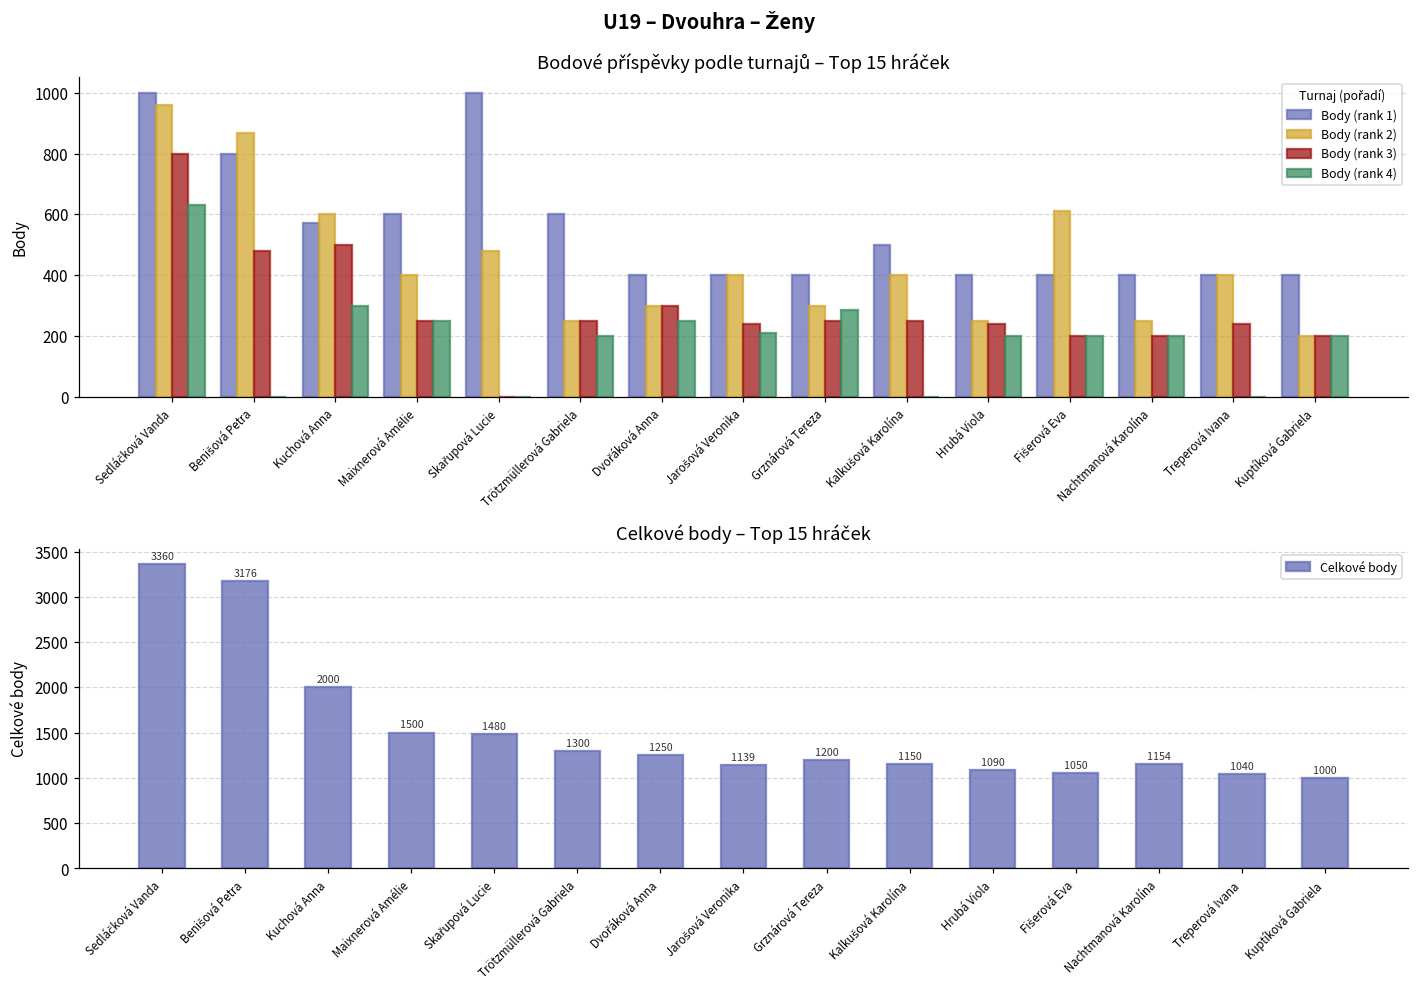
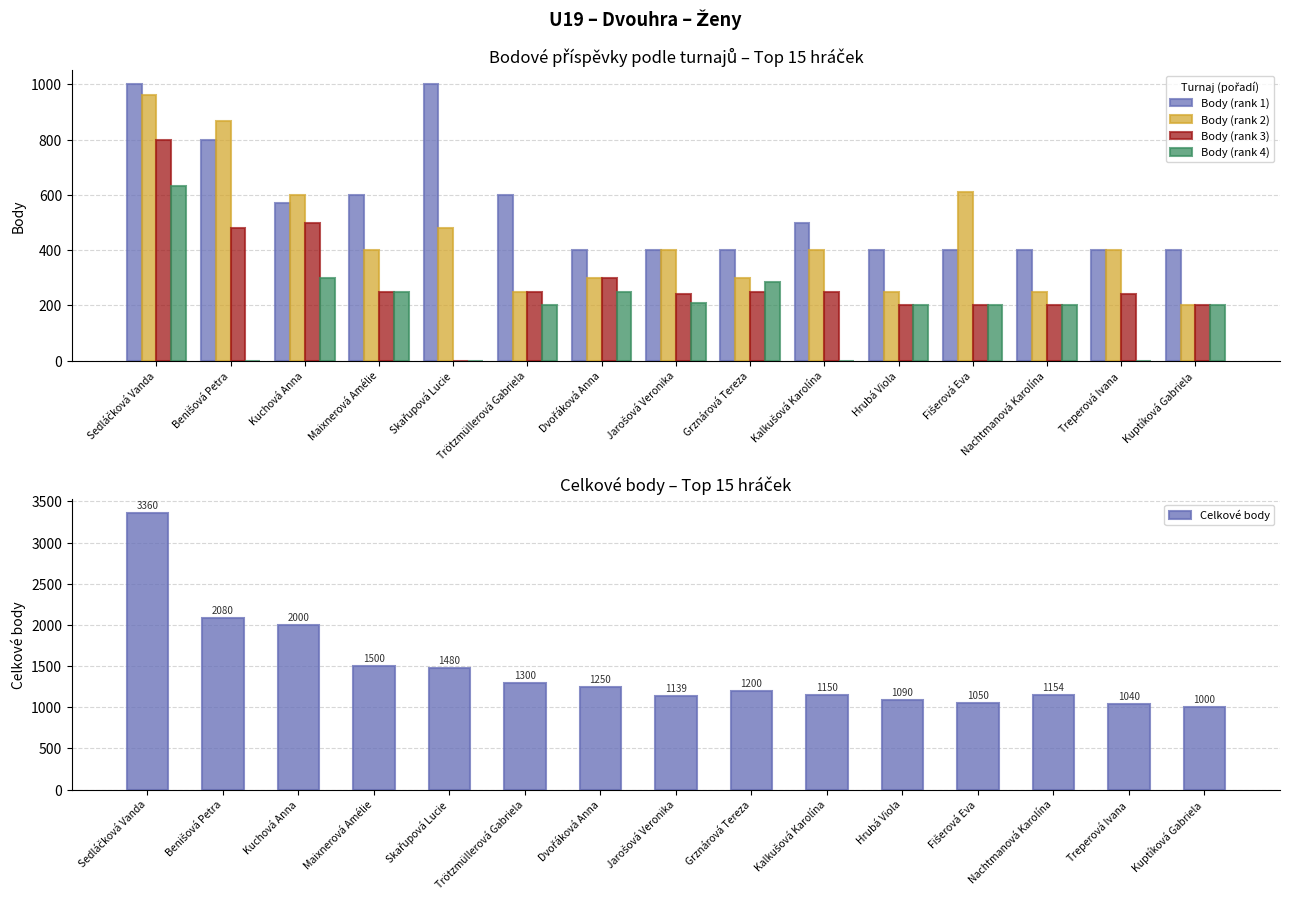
Bodové příspěvky podle turnajů – Top 15 hráček, Body (rank 3), Hrubá Viola: 240 -> 200
Celkové body – Top 15 hráček, Benišová Petra: 3176 -> 2080
